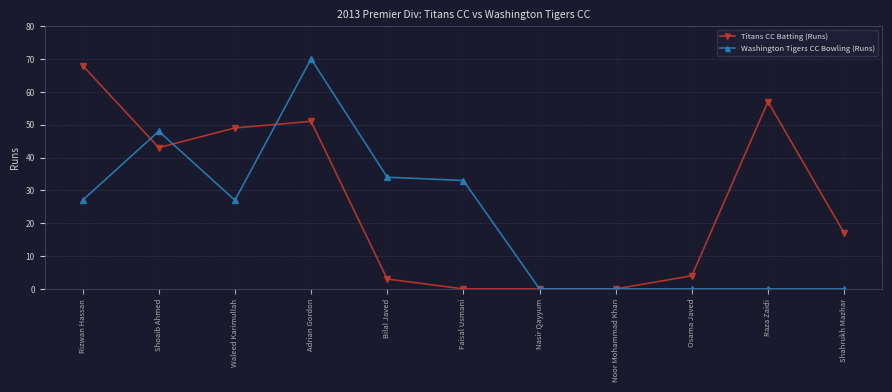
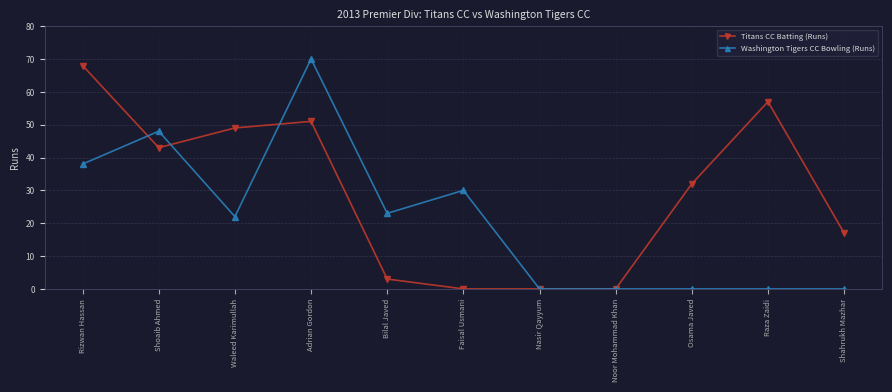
Washington Tigers CC Bowling (Runs), Rizwan Hassan: 27 -> 38
Washington Tigers CC Bowling (Runs), Waleed Karimullah: 27 -> 22
Washington Tigers CC Bowling (Runs), Bilal Javed: 34 -> 23
Washington Tigers CC Bowling (Runs), Faisal Usmani: 33 -> 30
Titans CC Batting (Runs), Osama Javed: 4 -> 32
